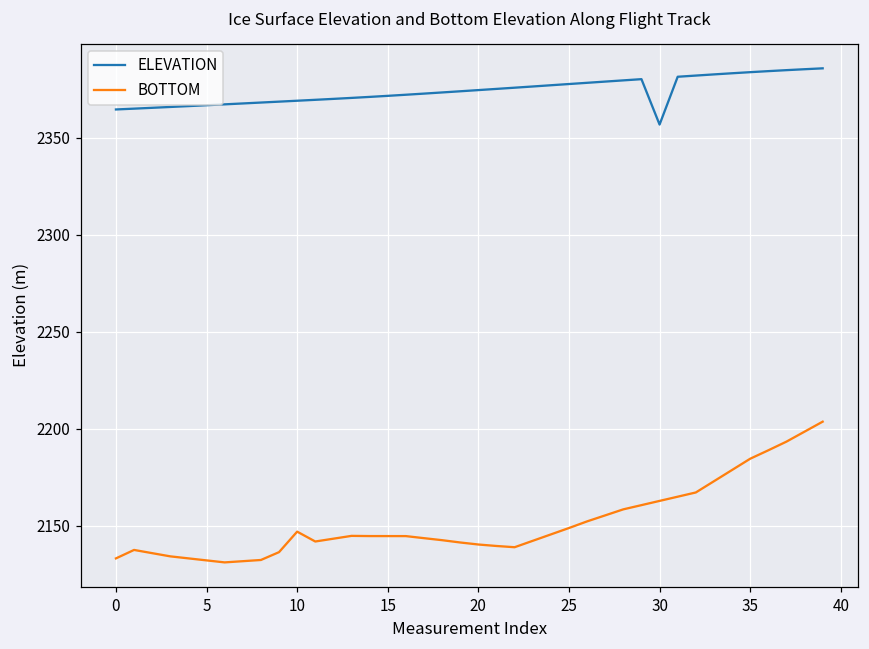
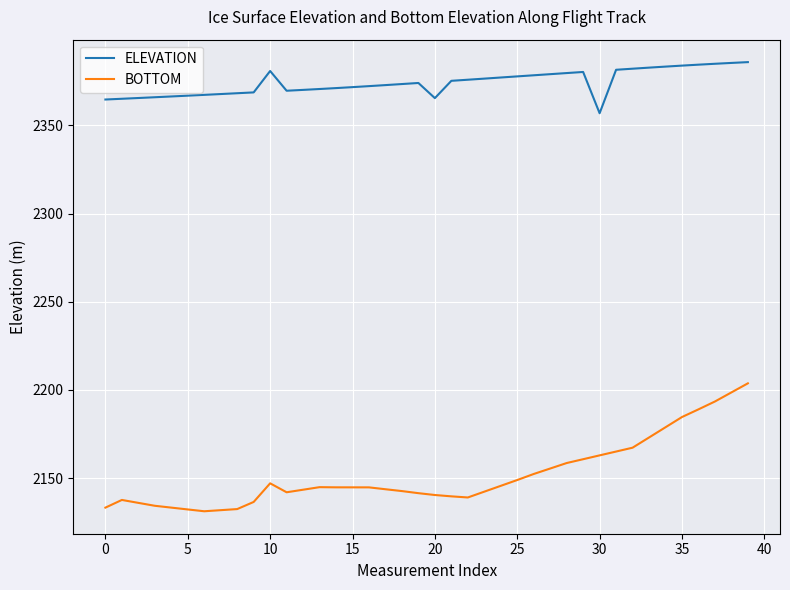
ELEVATION, 10: 2369 -> 2381
ELEVATION, 20: 2375 -> 2365
